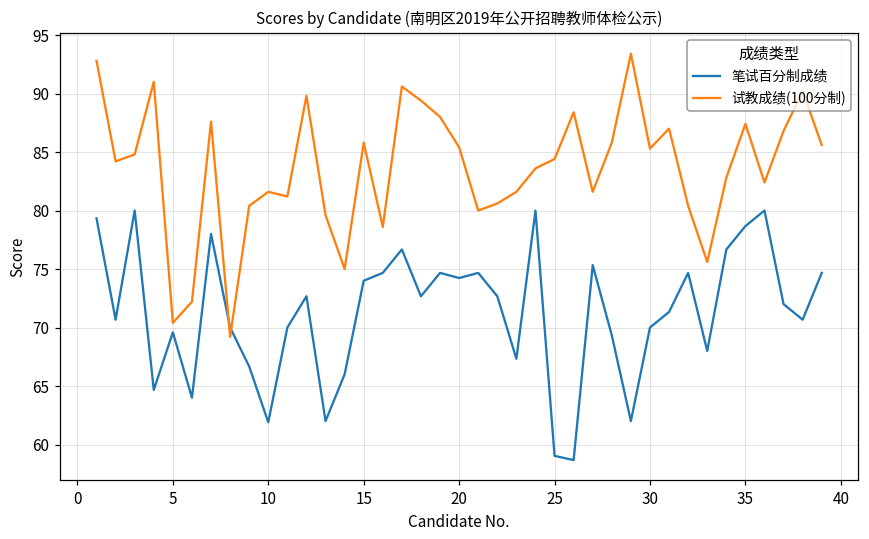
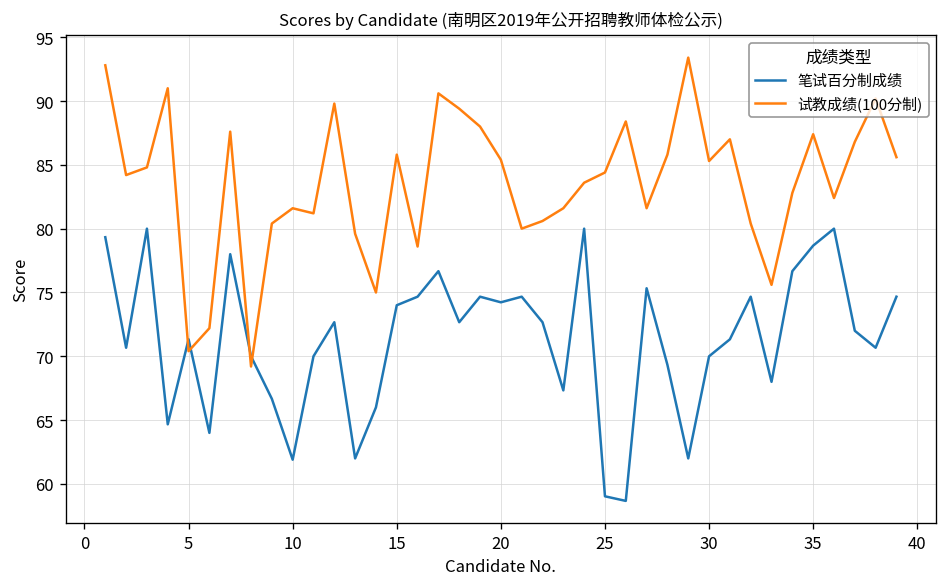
笔试百分制成绩, 5: 69.6 -> 71.3
